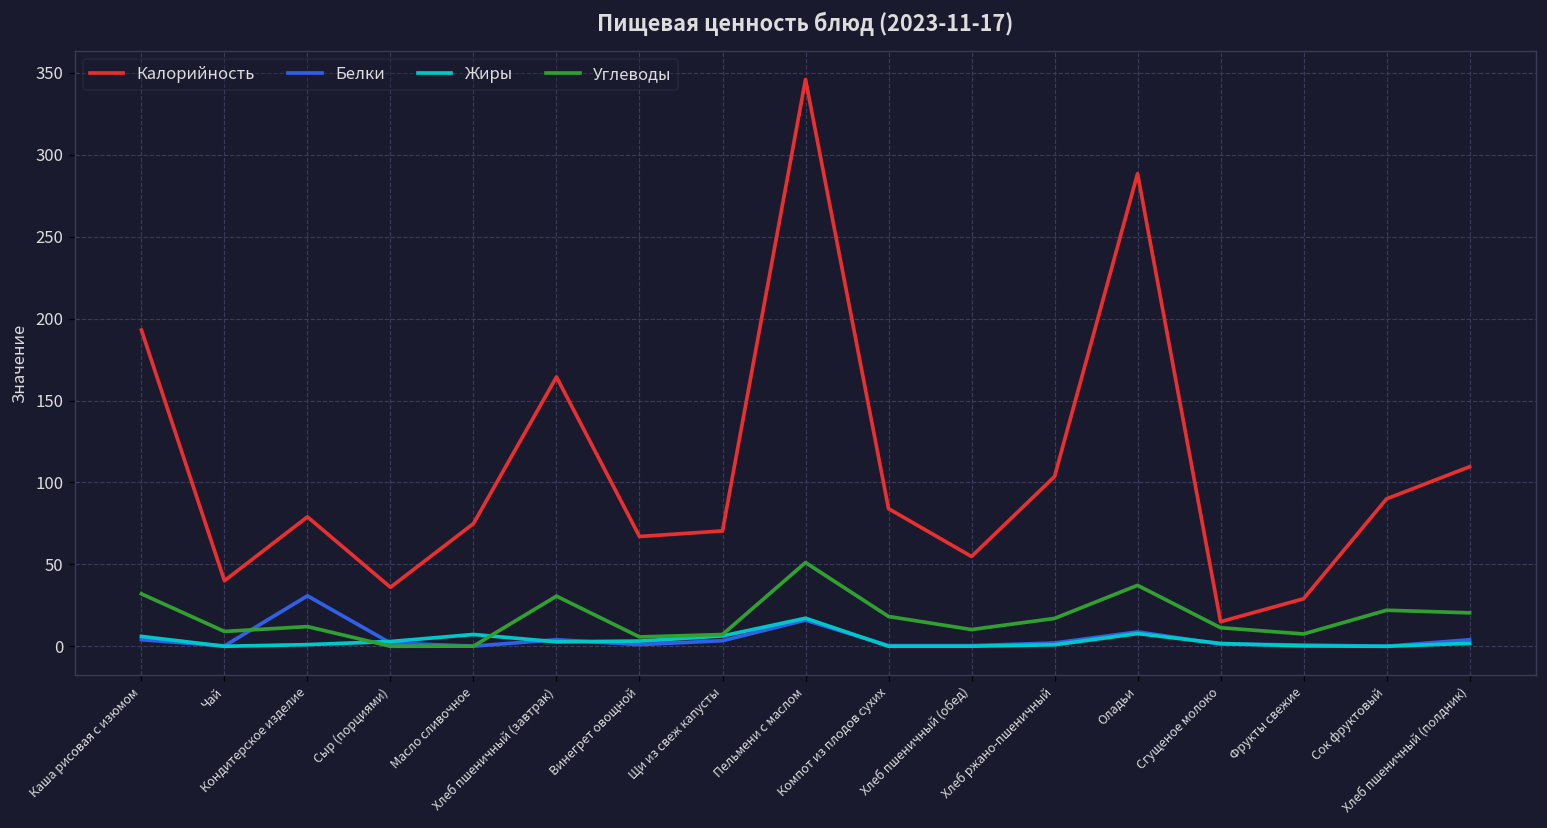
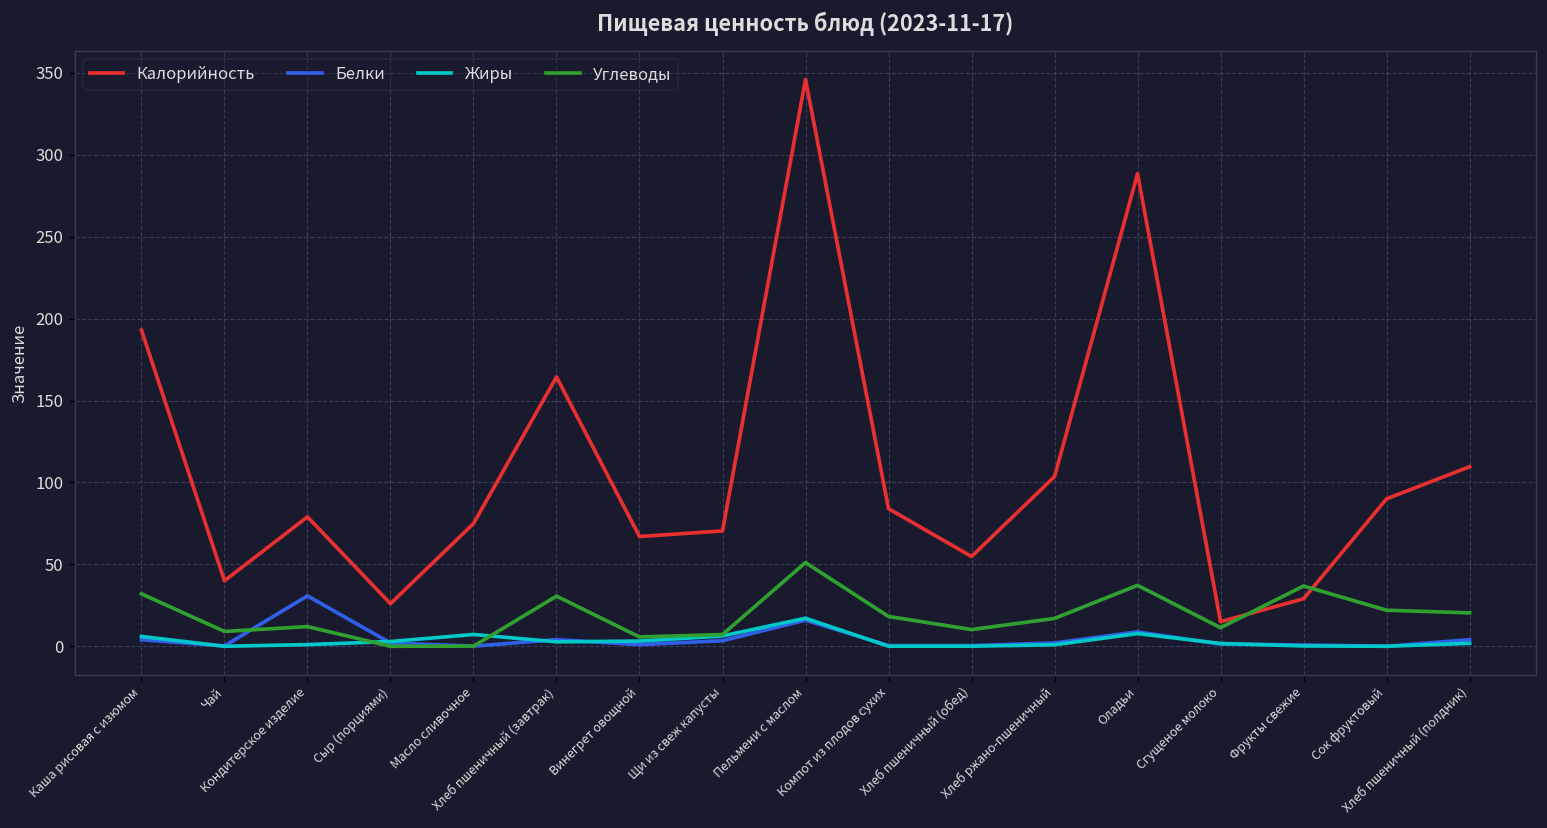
Калорийность, Сыр (порциями): 36 -> 26
Углеводы, Фрукты свежие: 8 -> 37
